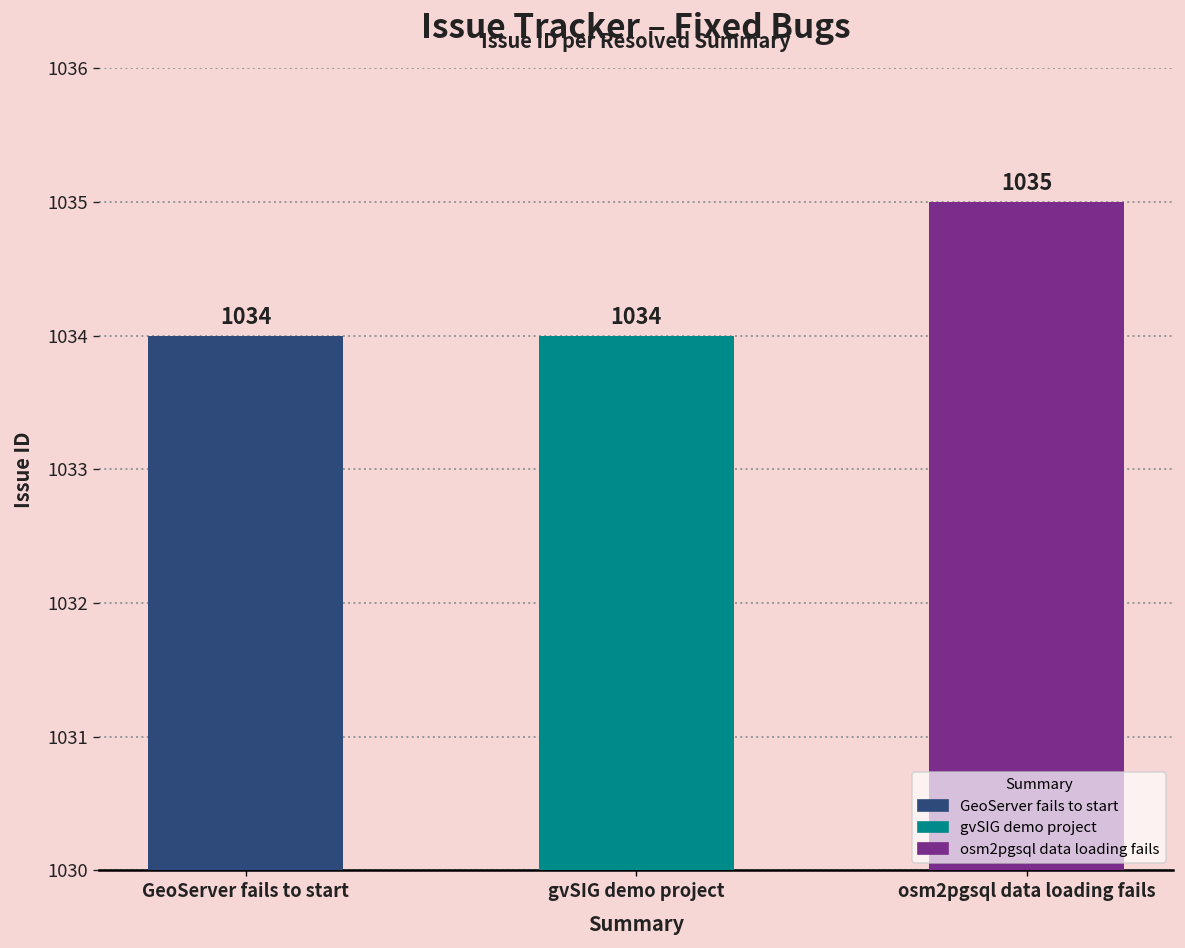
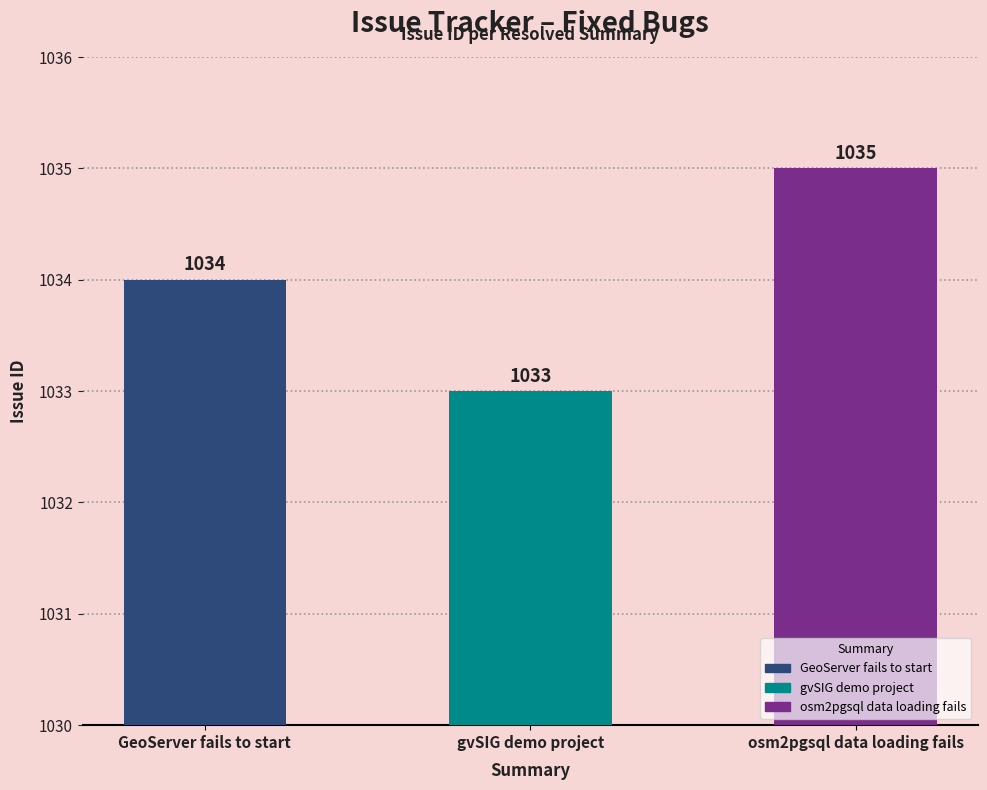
gvSIG demo project: 1034 -> 1033
